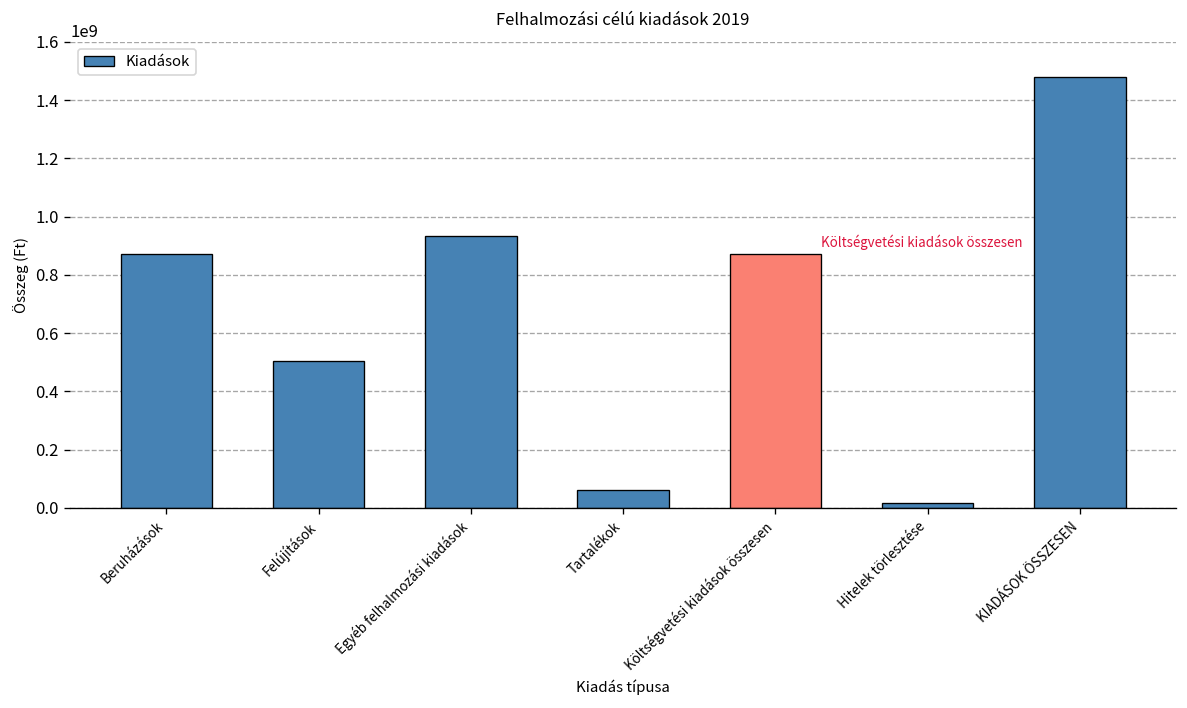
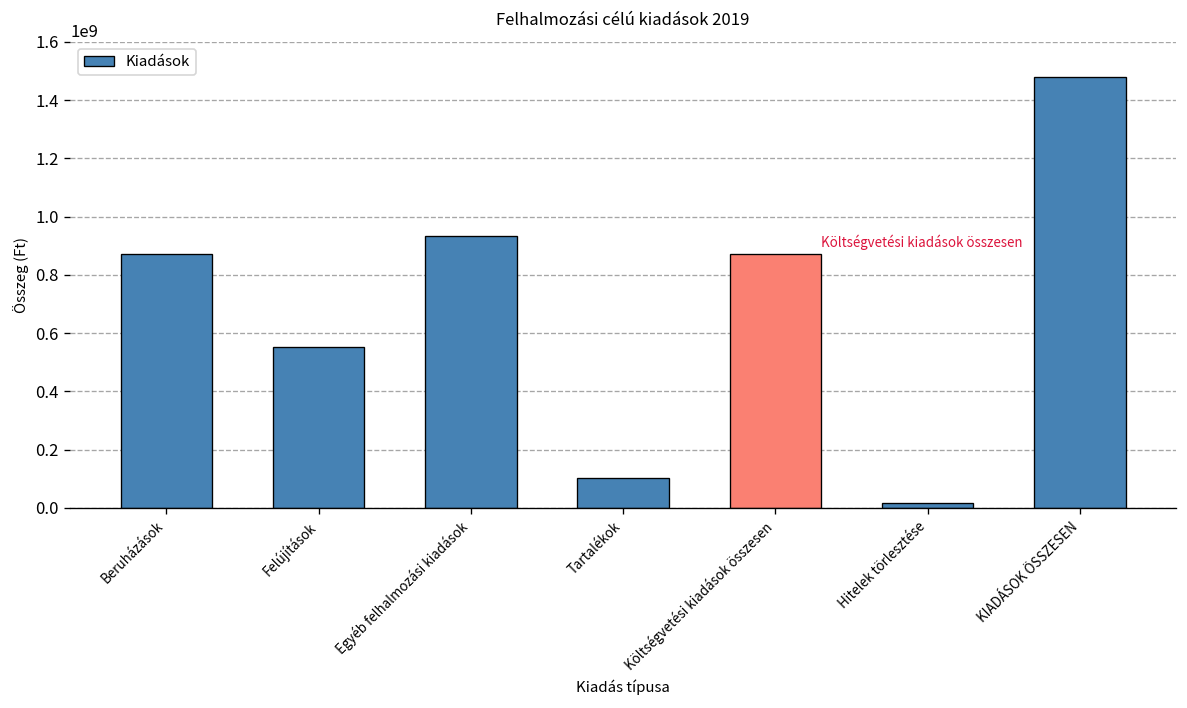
Felújítások: 500000000 -> 550000000
Tartalékok: 60000000 -> 100000000
